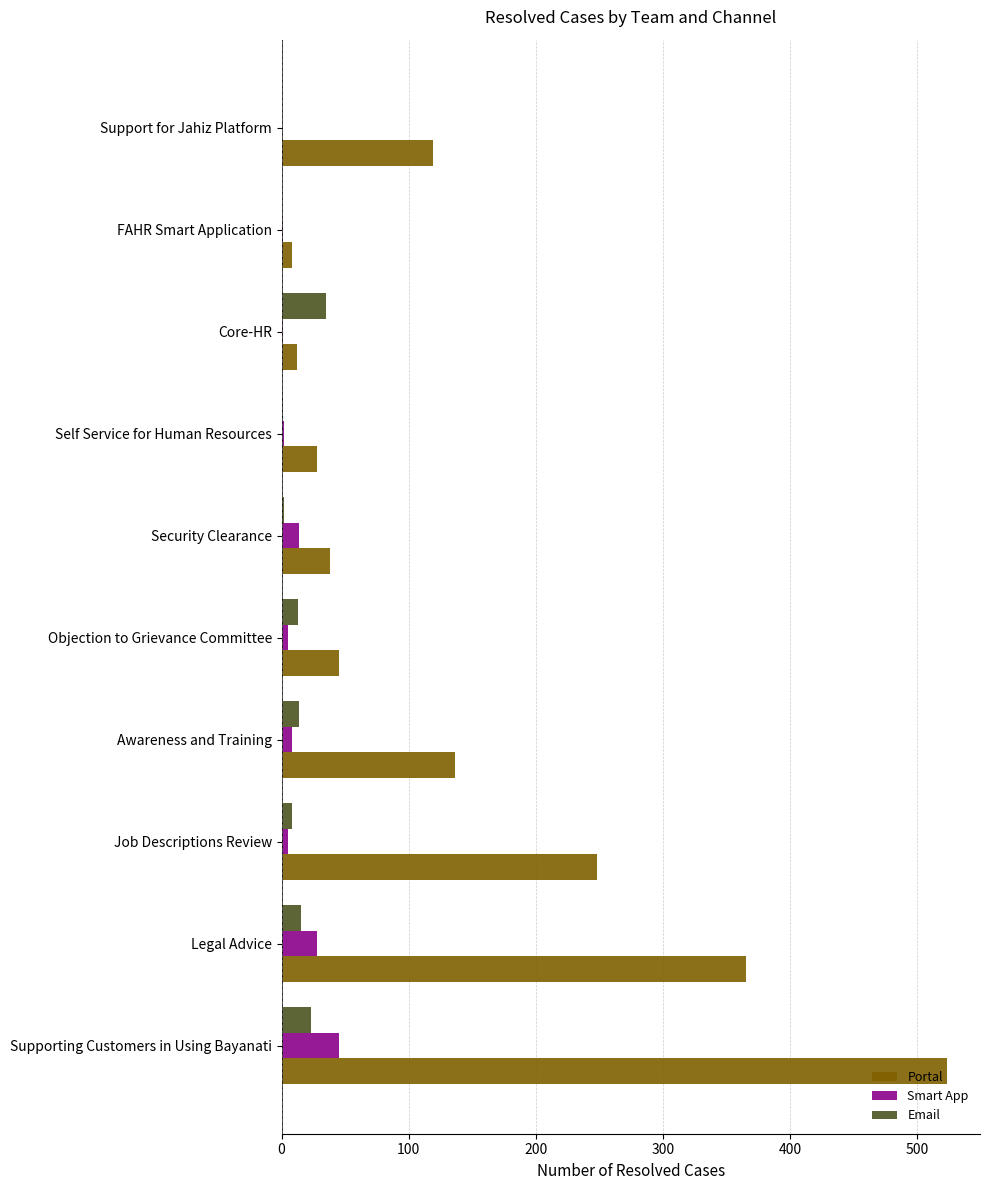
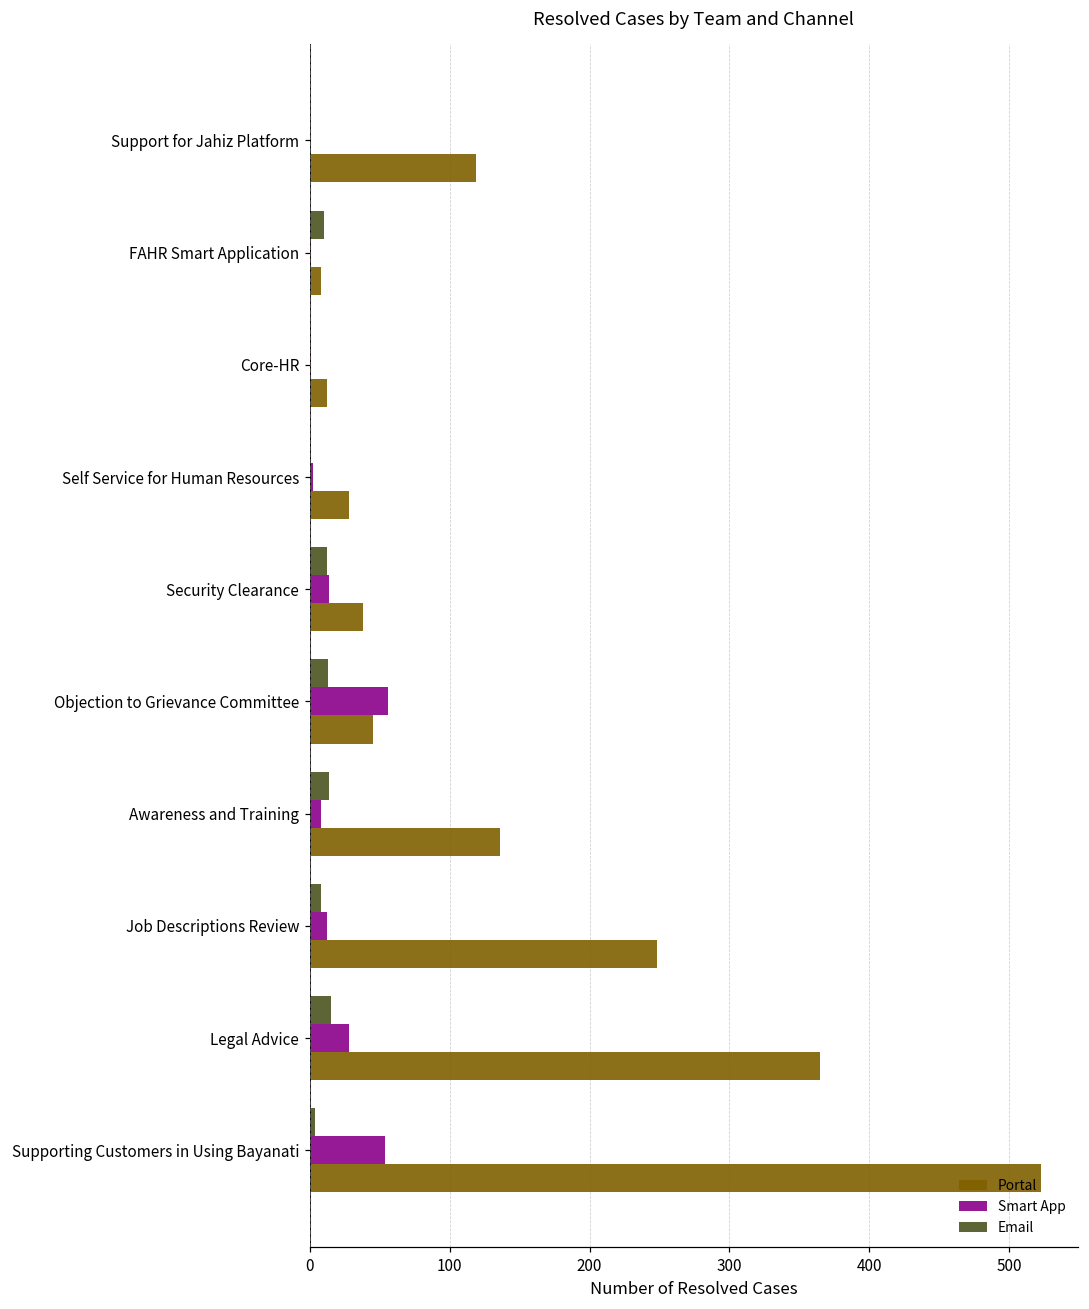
Email, FAHR Smart Application: 0 -> 10
Email, Core-HR: 35 -> 1
Email, Security Clearance: 2 -> 12
Smart App, Objection to Grievance Committee: 5 -> 56
Smart App, Job Descriptions Review: 5 -> 12
Email, Supporting Customers in Using Bayanati: 23 -> 4
Smart App, Supporting Customers in Using Bayanati: 45 -> 54
